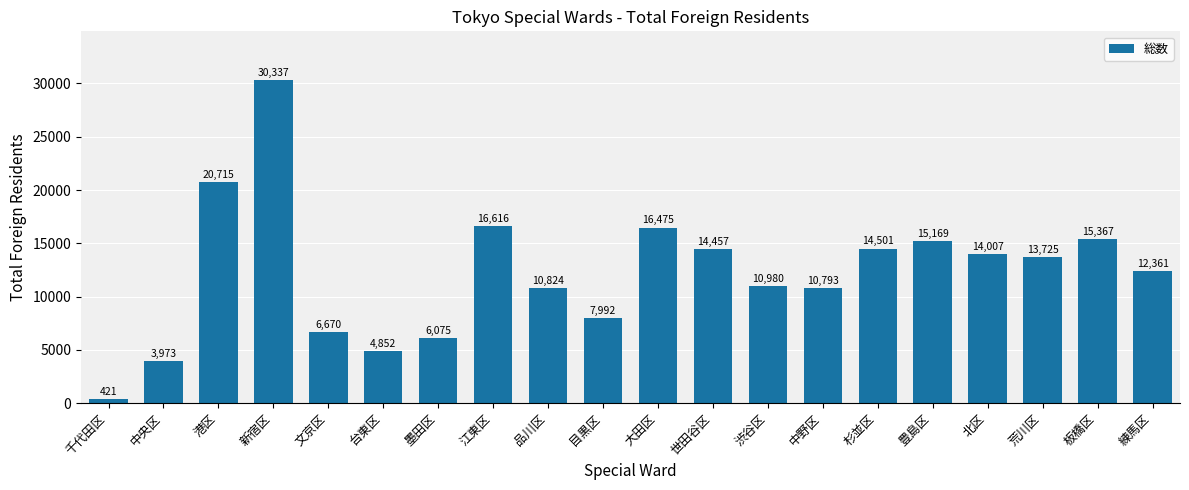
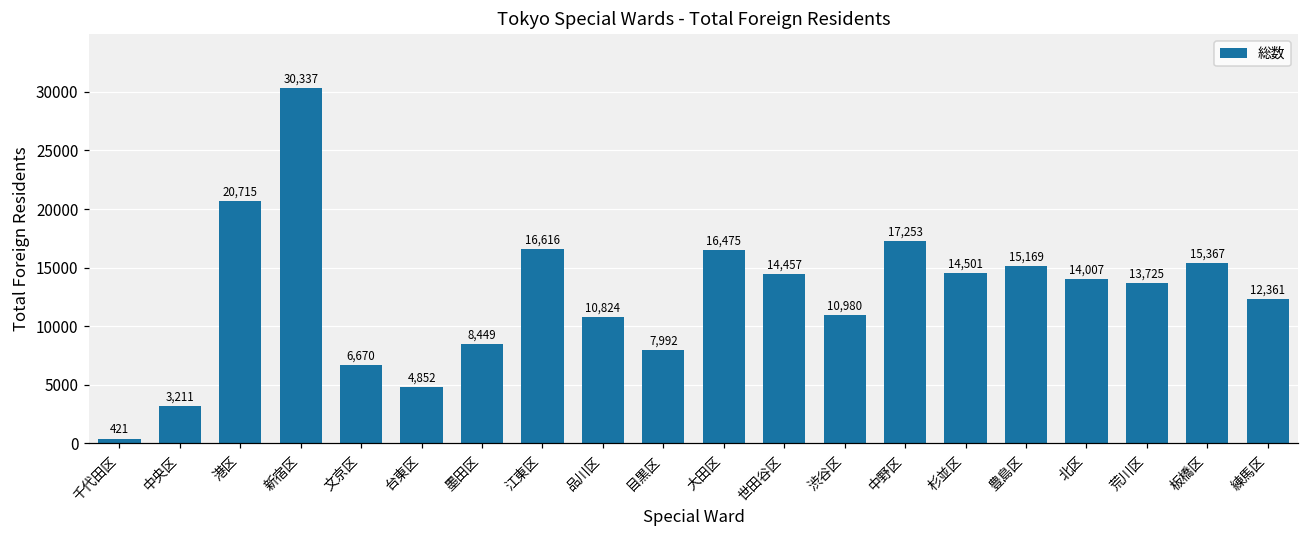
中央区: 3,973 -> 3,211
墨田区: 6,075 -> 8,449
中野区: 10,793 -> 17,253
